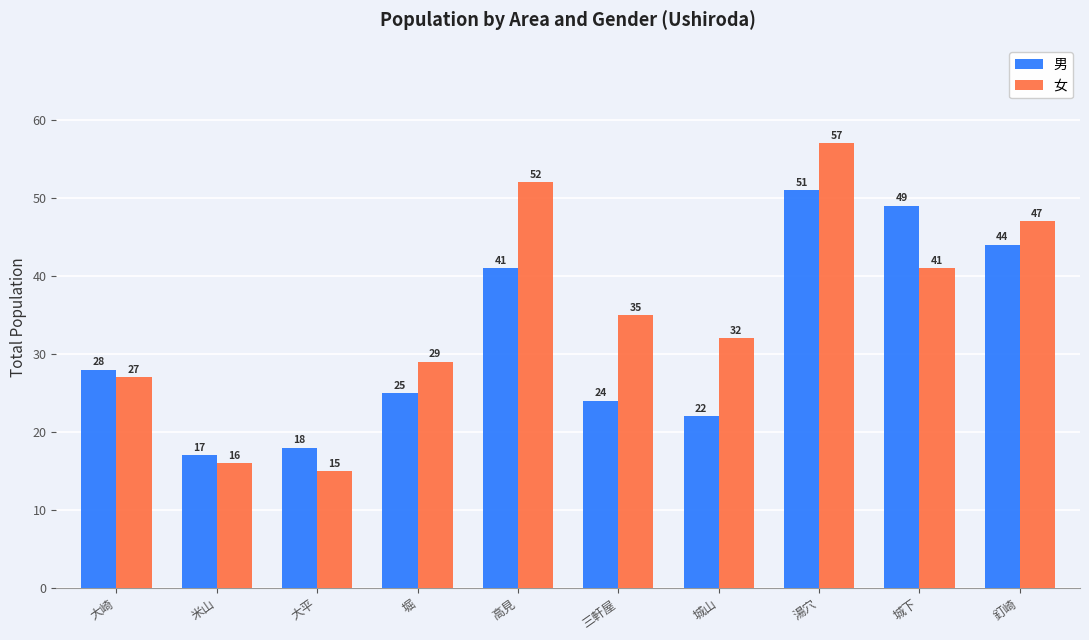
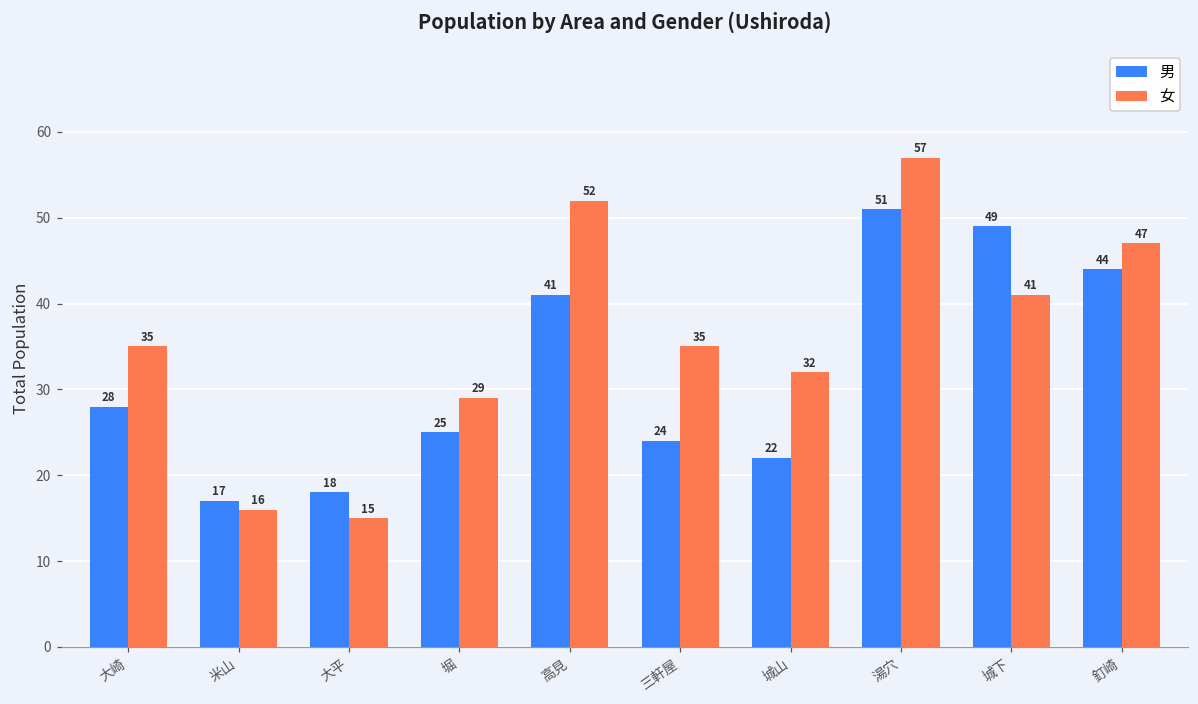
女, 大崎: 27 -> 35
